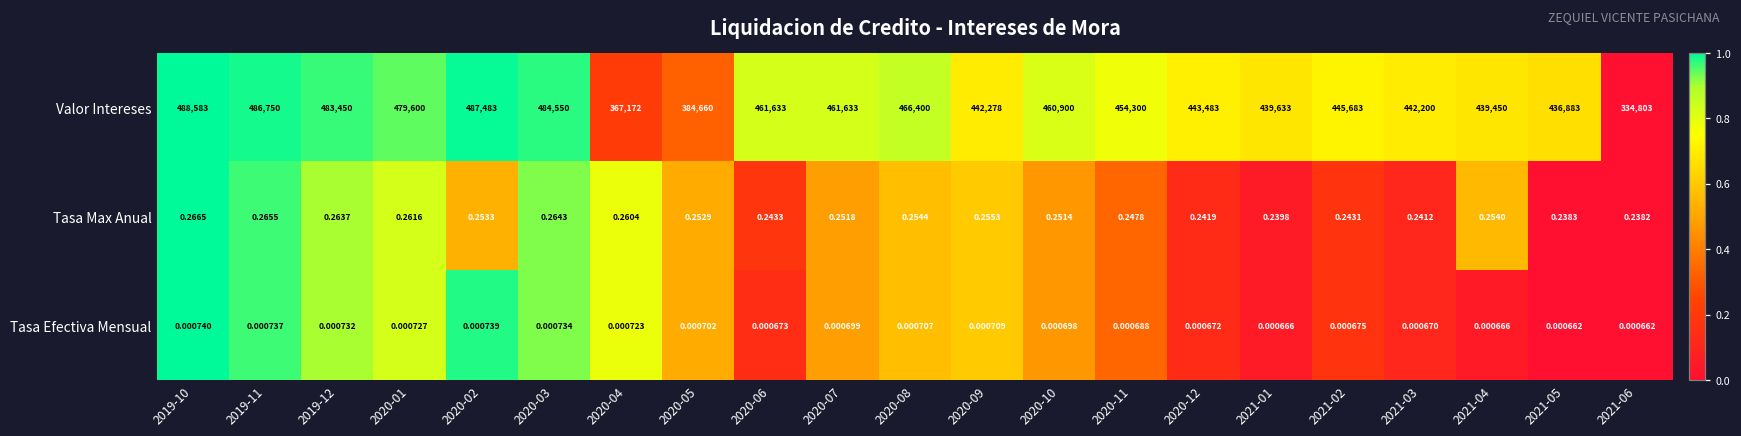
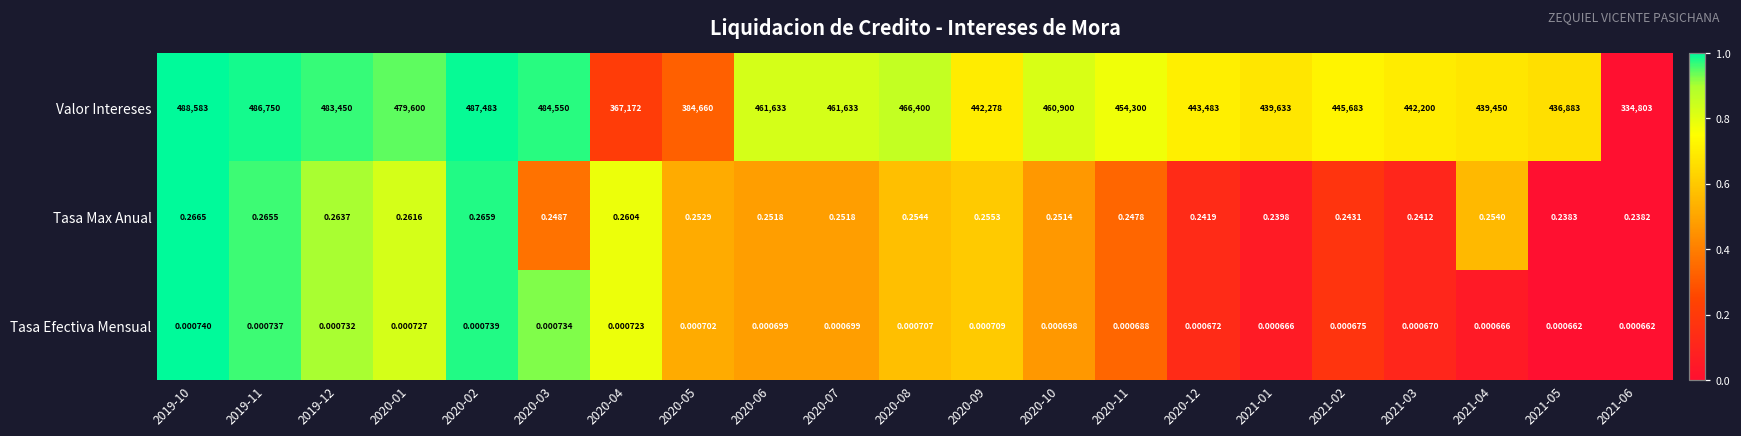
Tasa Max Anual, 2020-02: 0.2533 -> 0.2659
Tasa Max Anual, 2020-03: 0.2643 -> 0.2487
Tasa Max Anual, 2020-06: 0.2433 -> 0.2518
Tasa Efectiva Mensual, 2020-06: 0.000673 -> 0.000699
